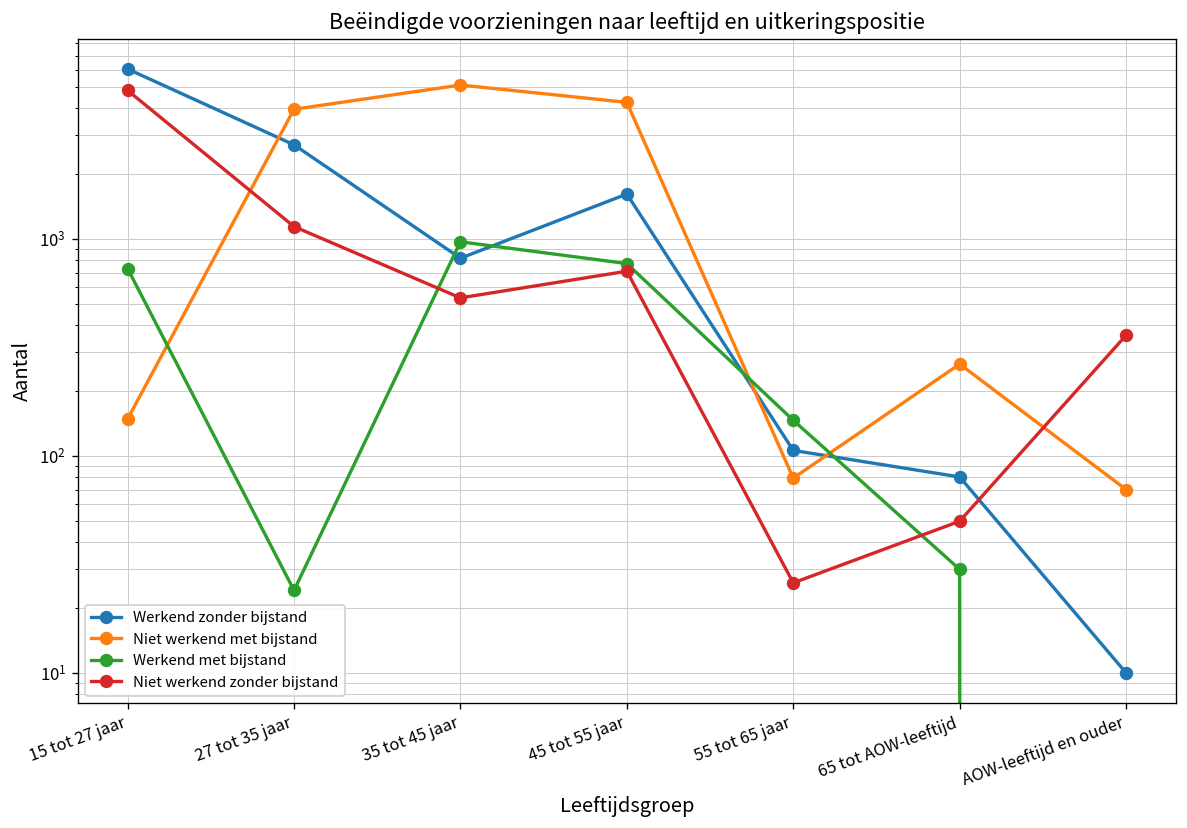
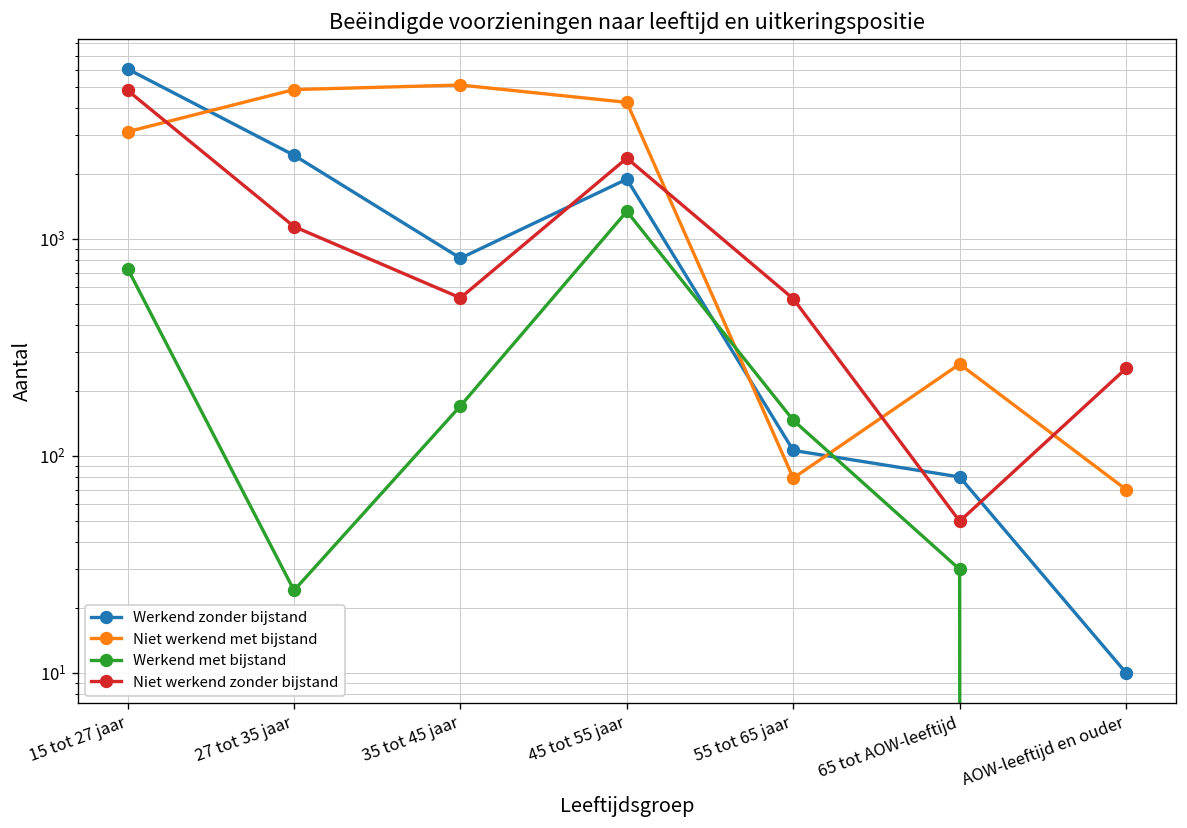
Niet werkend met bijstand, 15 tot 27 jaar: 150 -> 3100
Werkend zonder bijstand, 27 tot 35 jaar: 2700 -> 2400
Niet werkend met bijstand, 27 tot 35 jaar: 4000 -> 4900
Werkend met bijstand, 35 tot 45 jaar: 1000 -> 170
Werkend zonder bijstand, 45 tot 55 jaar: 1600 -> 1900
Werkend met bijstand, 45 tot 55 jaar: 770 -> 1300
Niet werkend zonder bijstand, 45 tot 55 jaar: 710 -> 2400
Niet werkend zonder bijstand, 55 tot 65 jaar: 26 -> 530
Niet werkend zonder bijstand, AOW-leeftijd en ouder: 360 -> 250
